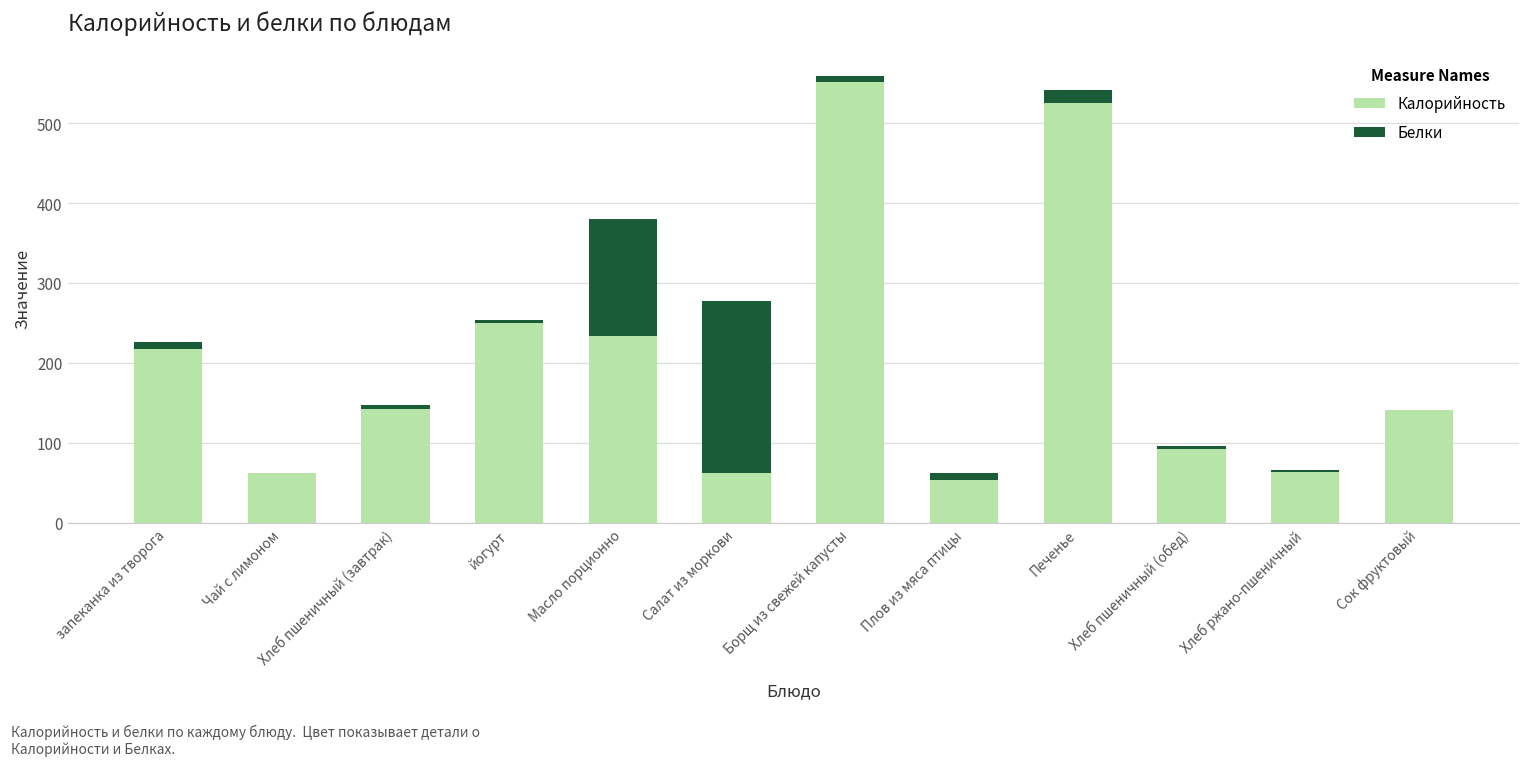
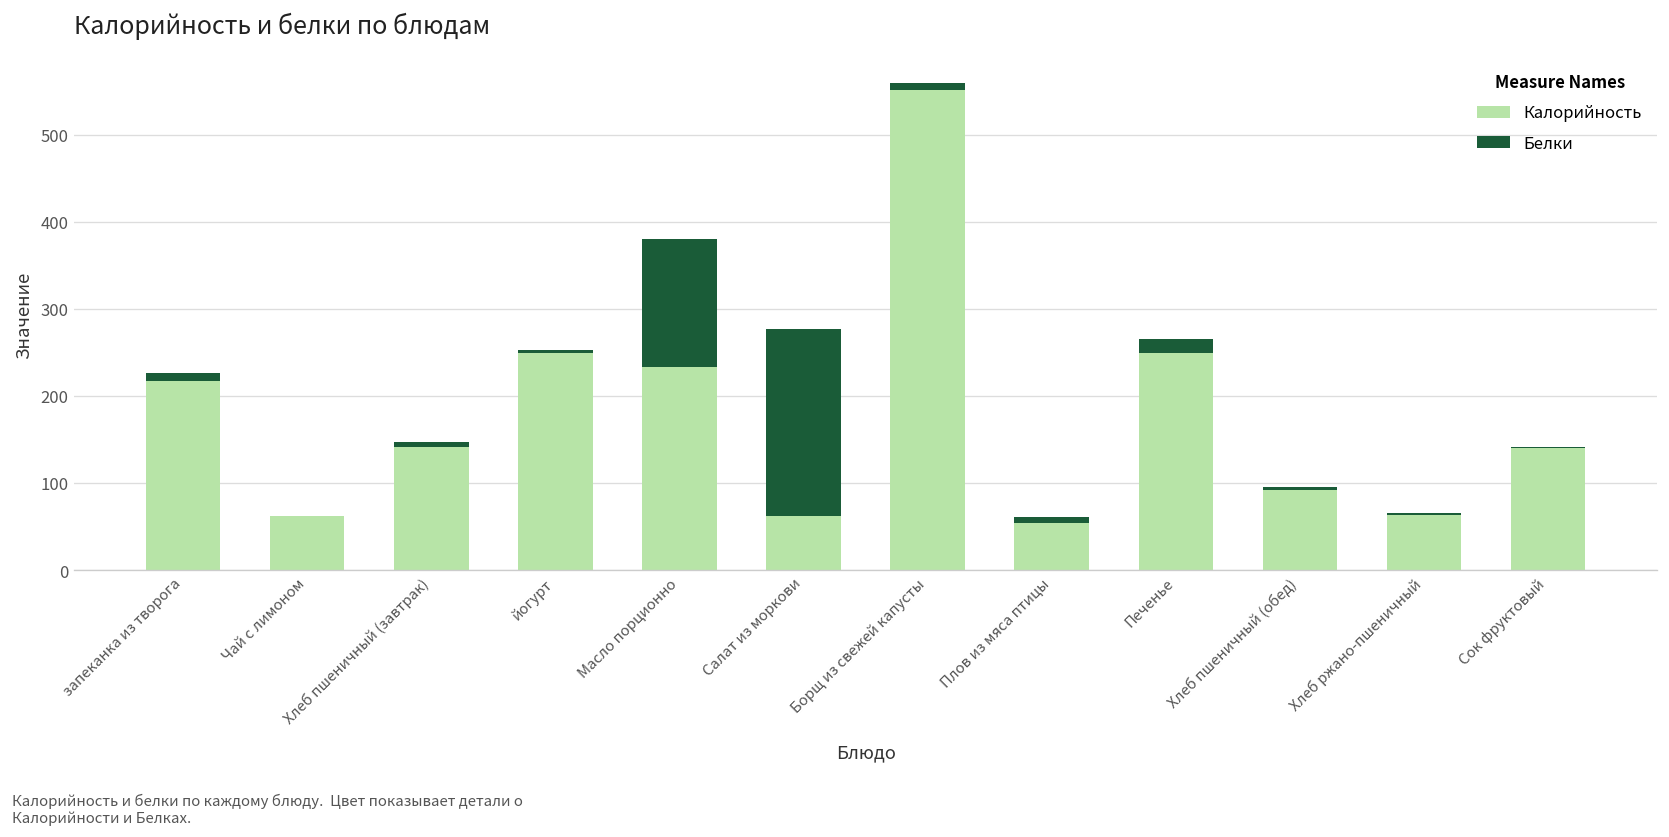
Калорийность, Печенье: 530 -> 250
